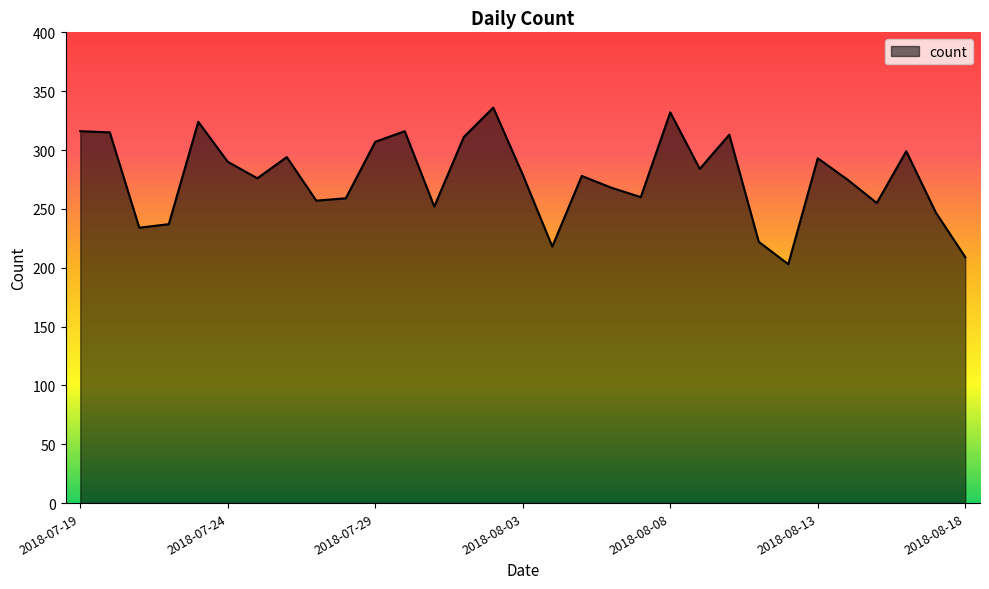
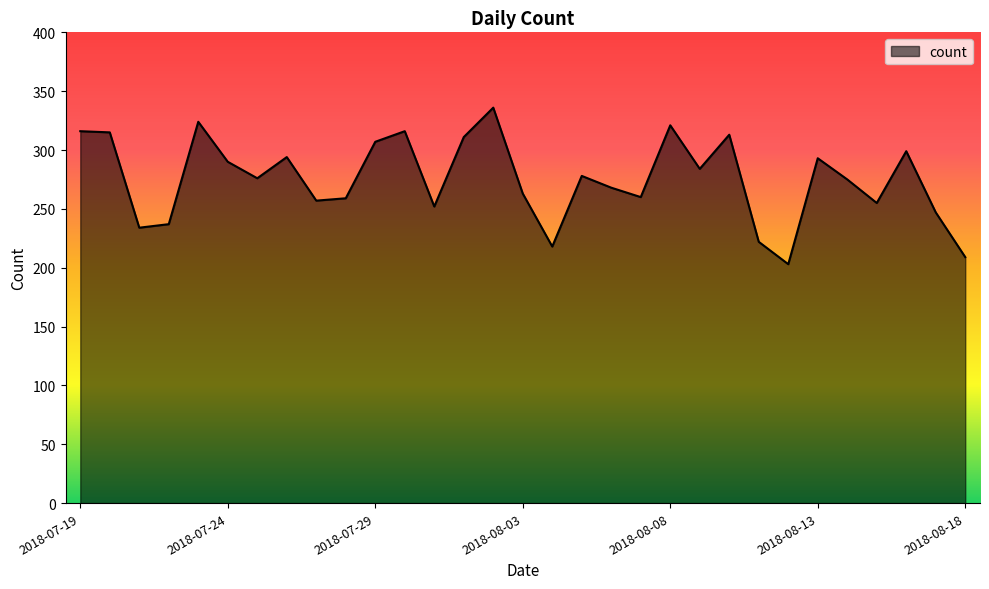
2018-08-03: 279 -> 263
2018-08-08: 332 -> 321
